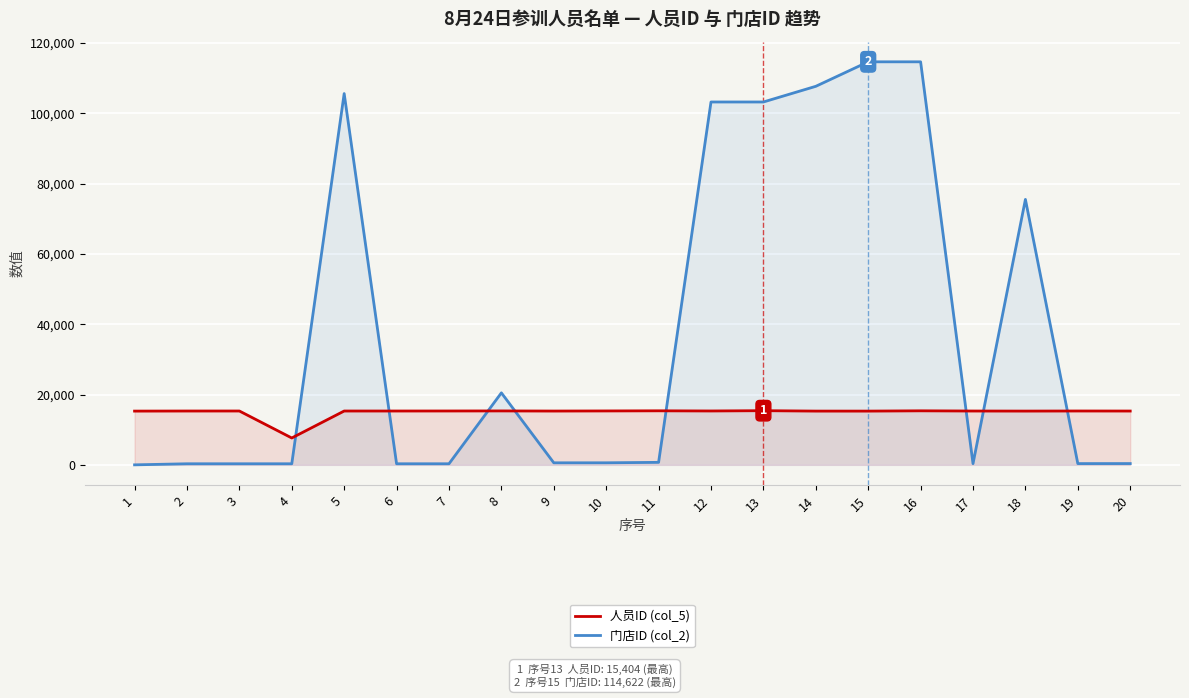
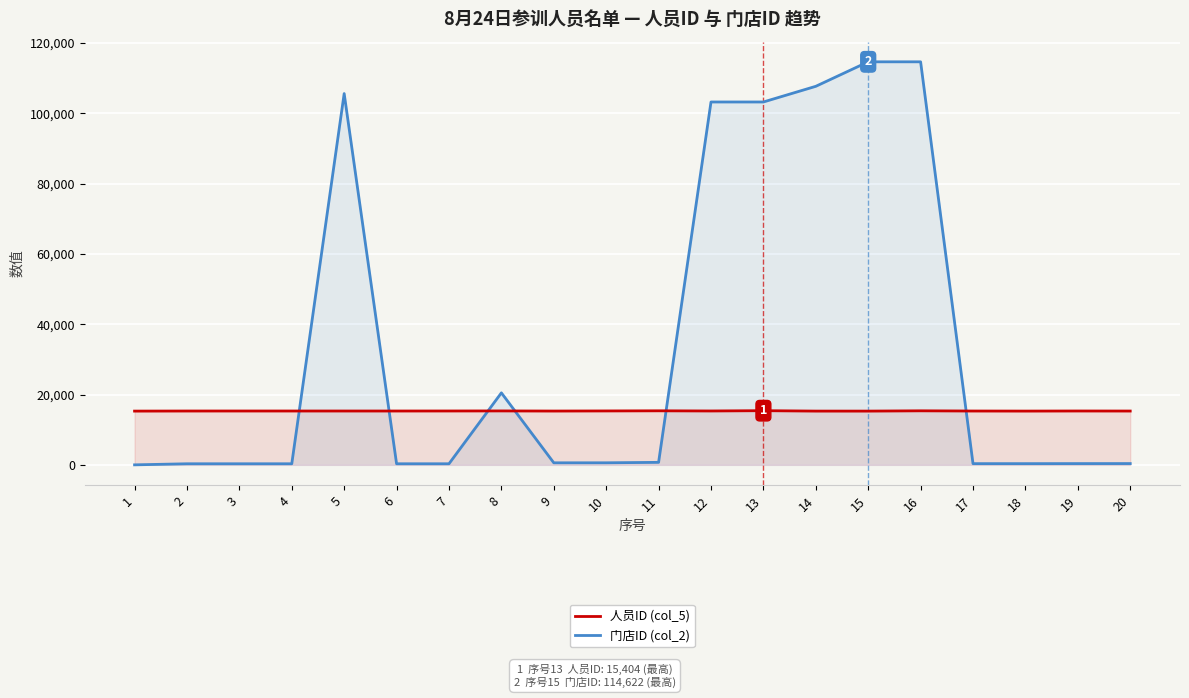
人员ID (col_5), 4: 8,000 -> 15,000
门店ID (col_2), 18: 75,000 -> 0
